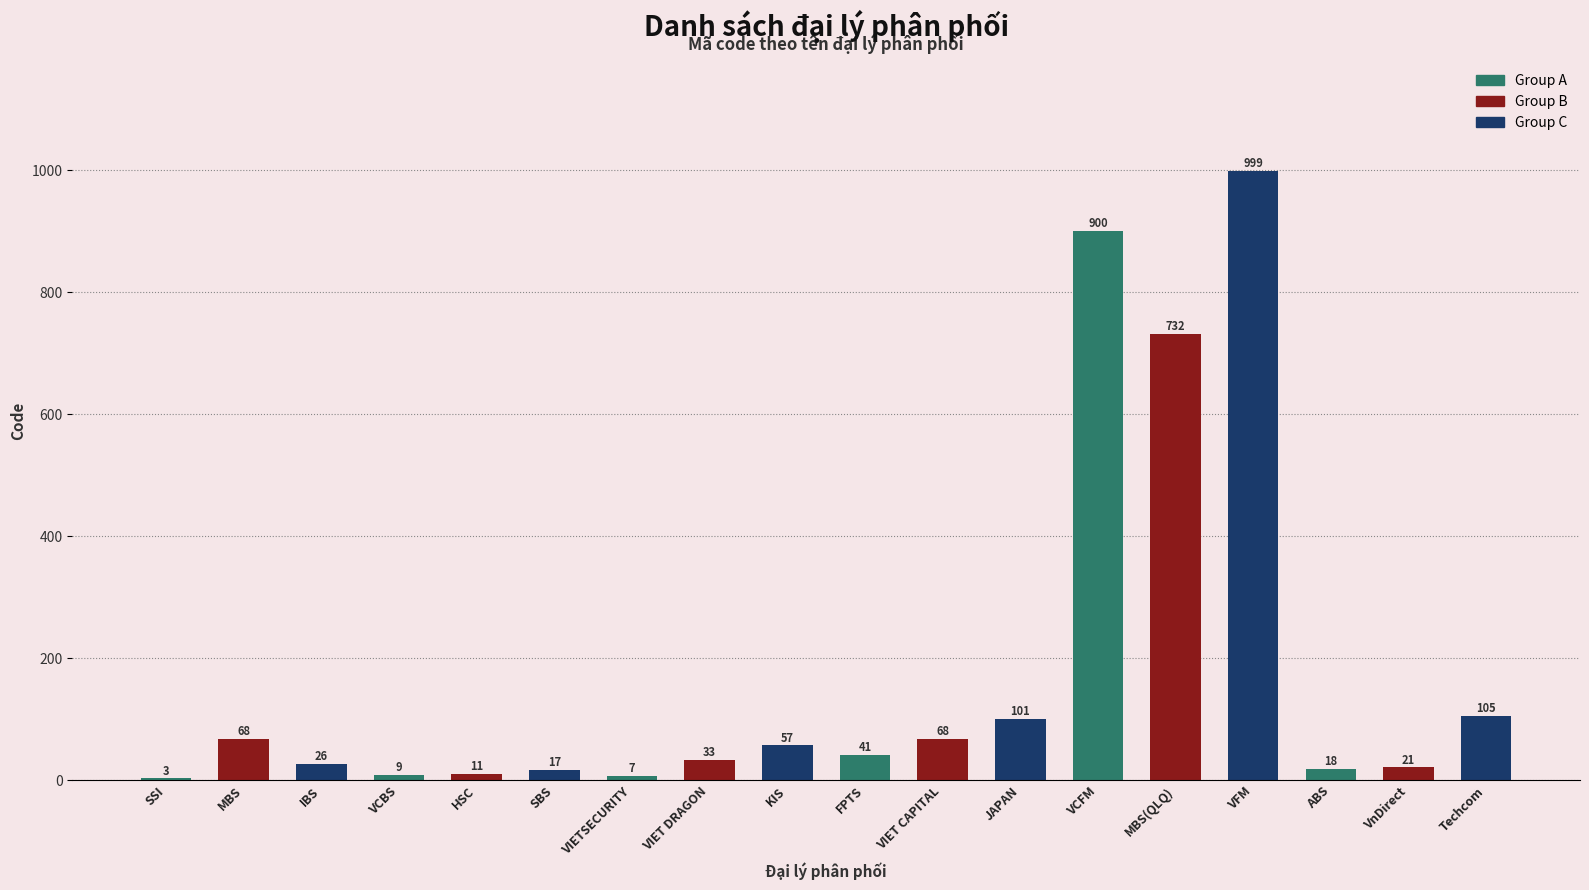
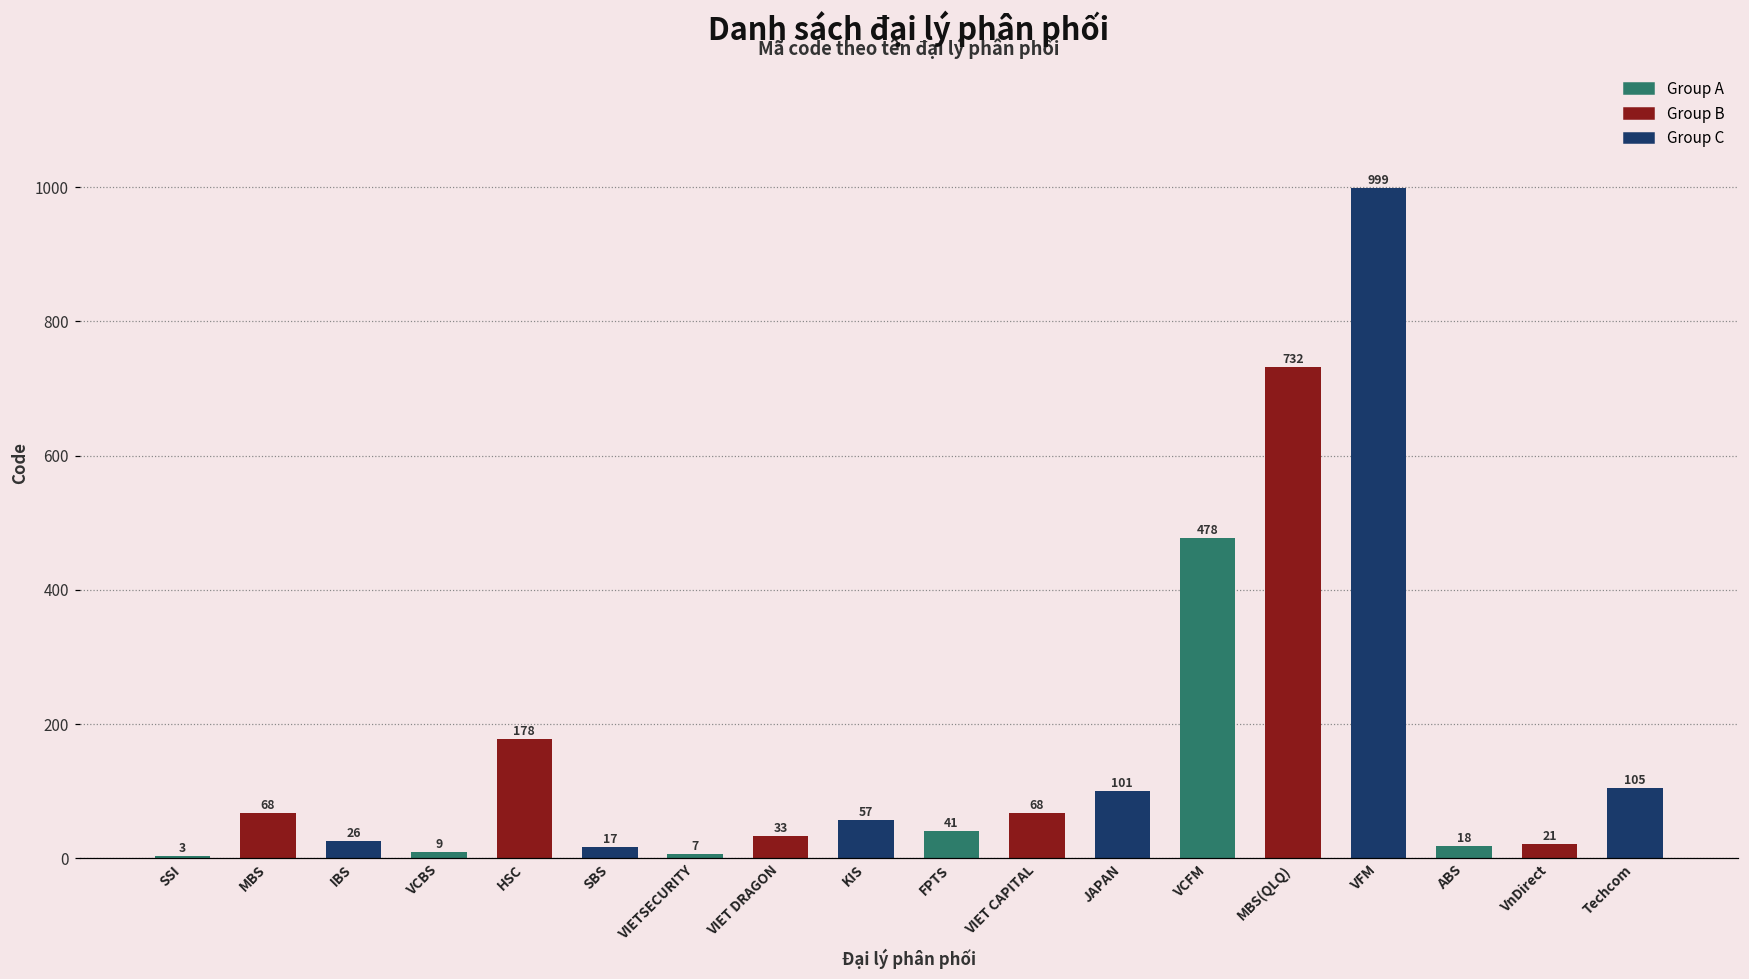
HSC: 11 -> 178
VCFM: 900 -> 478
